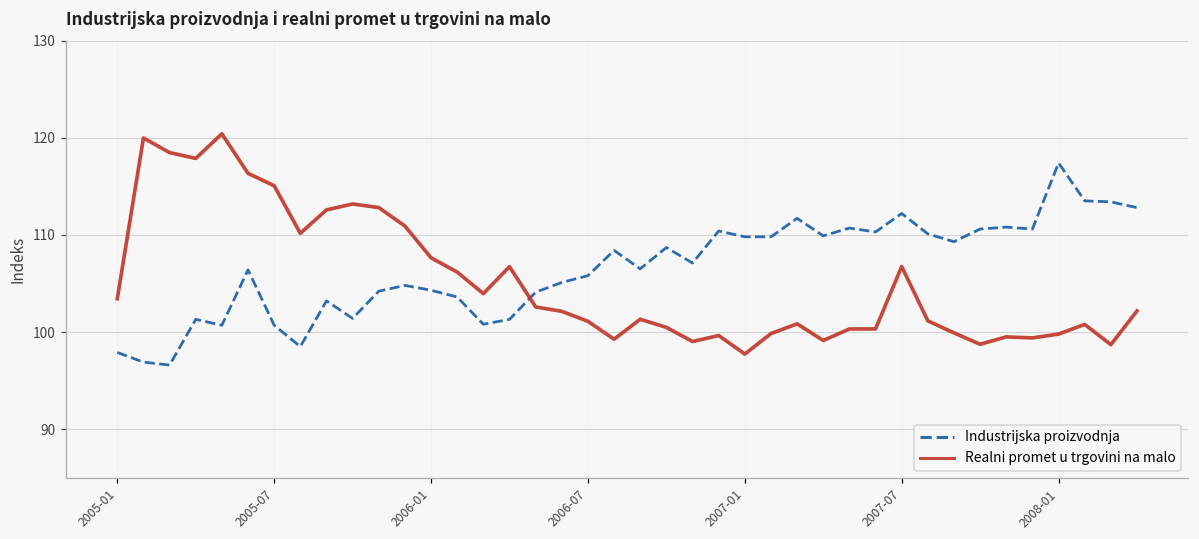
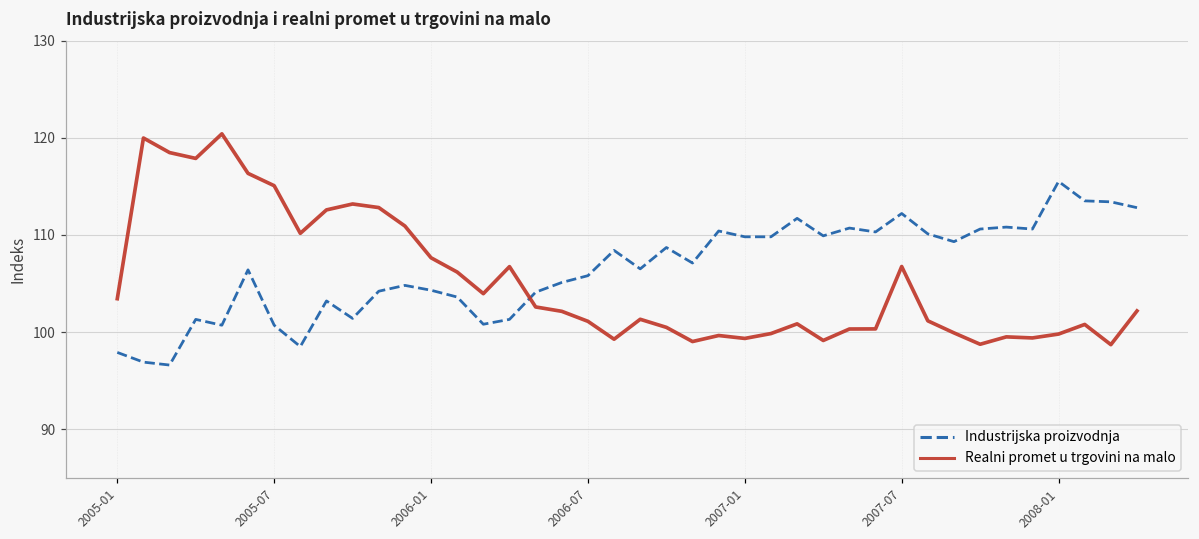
Realni promet u trgovini na malo, 2007-01: 98 -> 99
Industrijska proizvodnja, 2008-01: 117 -> 116
